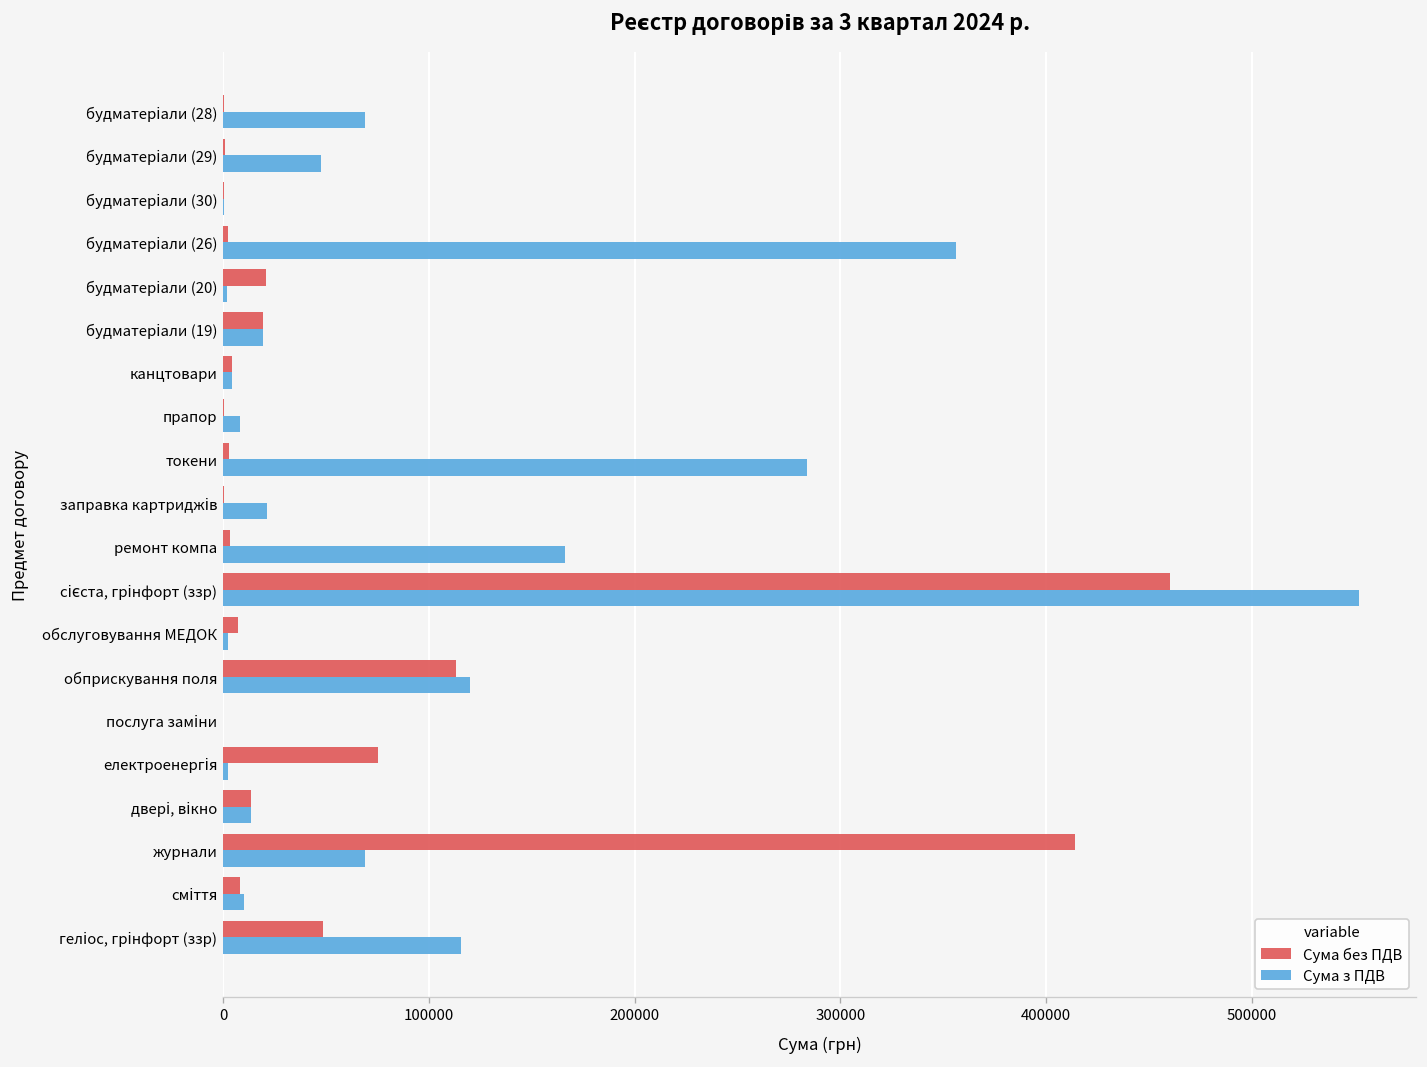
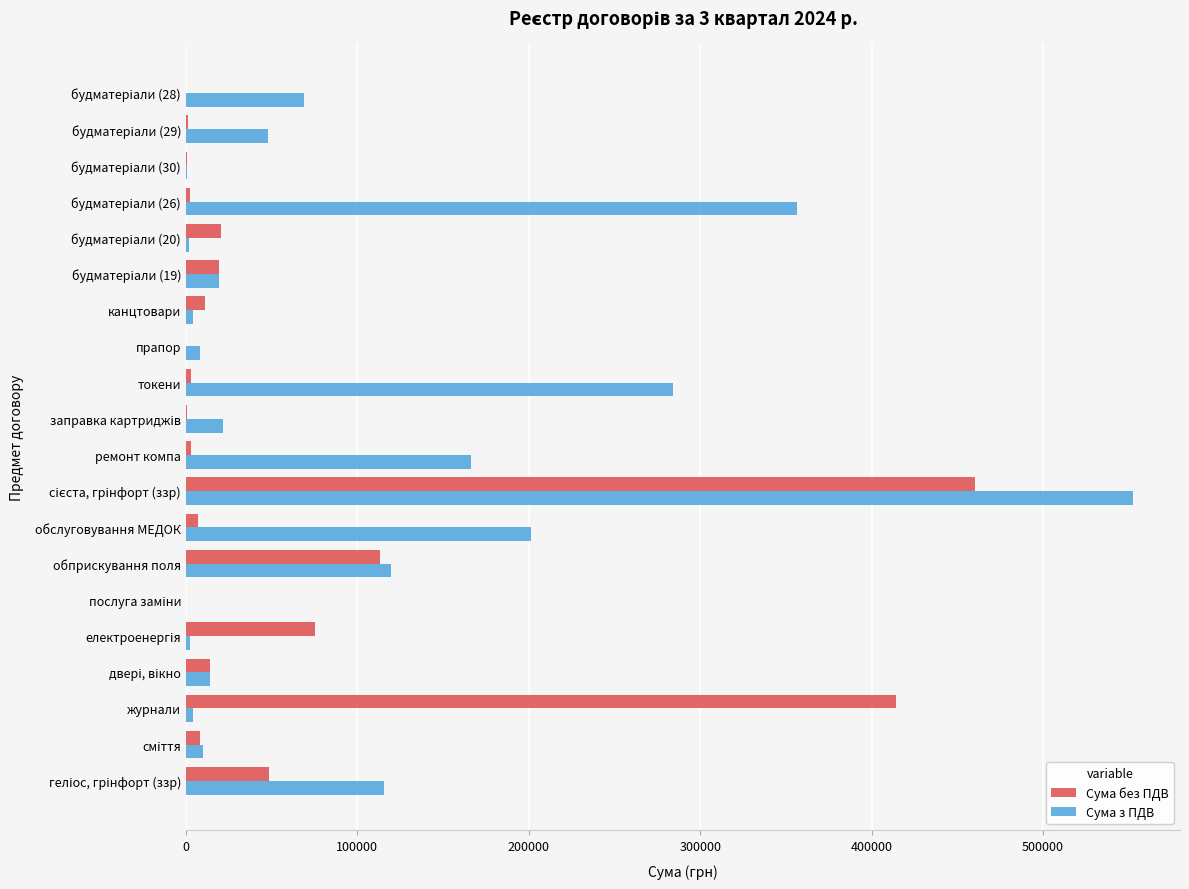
Сума без ПДВ, канцтовари: 4000 -> 11000
Сума з ПДВ, обслуговування МЕДОК: 2000 -> 201000
Сума з ПДВ, журнали: 69000 -> 4000
